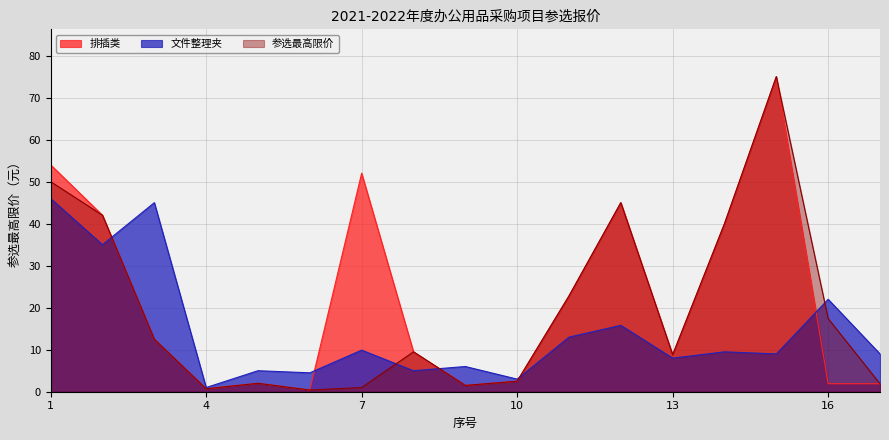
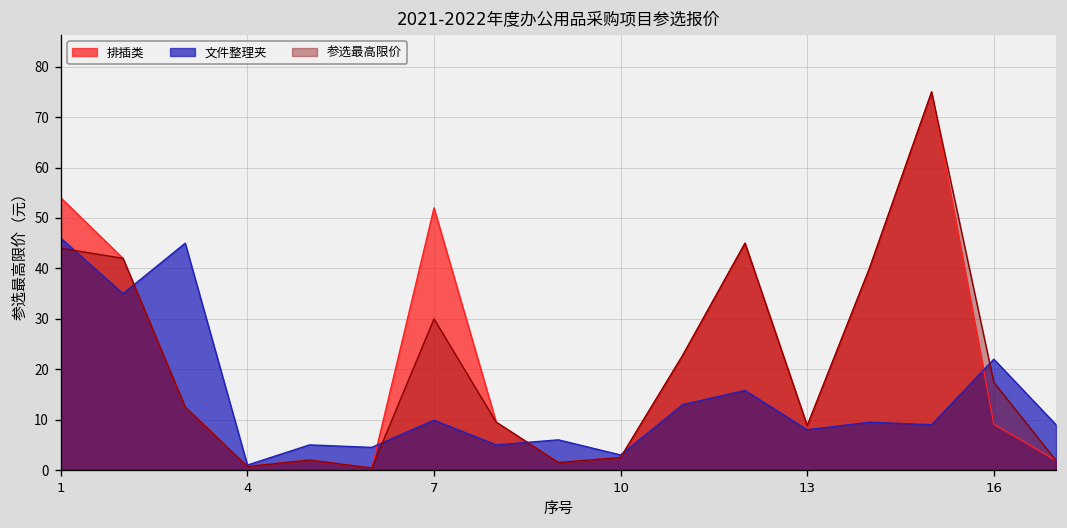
参选最高限价, 1: 50 -> 44
参选最高限价, 7: 1 -> 30
排插类, 16: 2 -> 9
